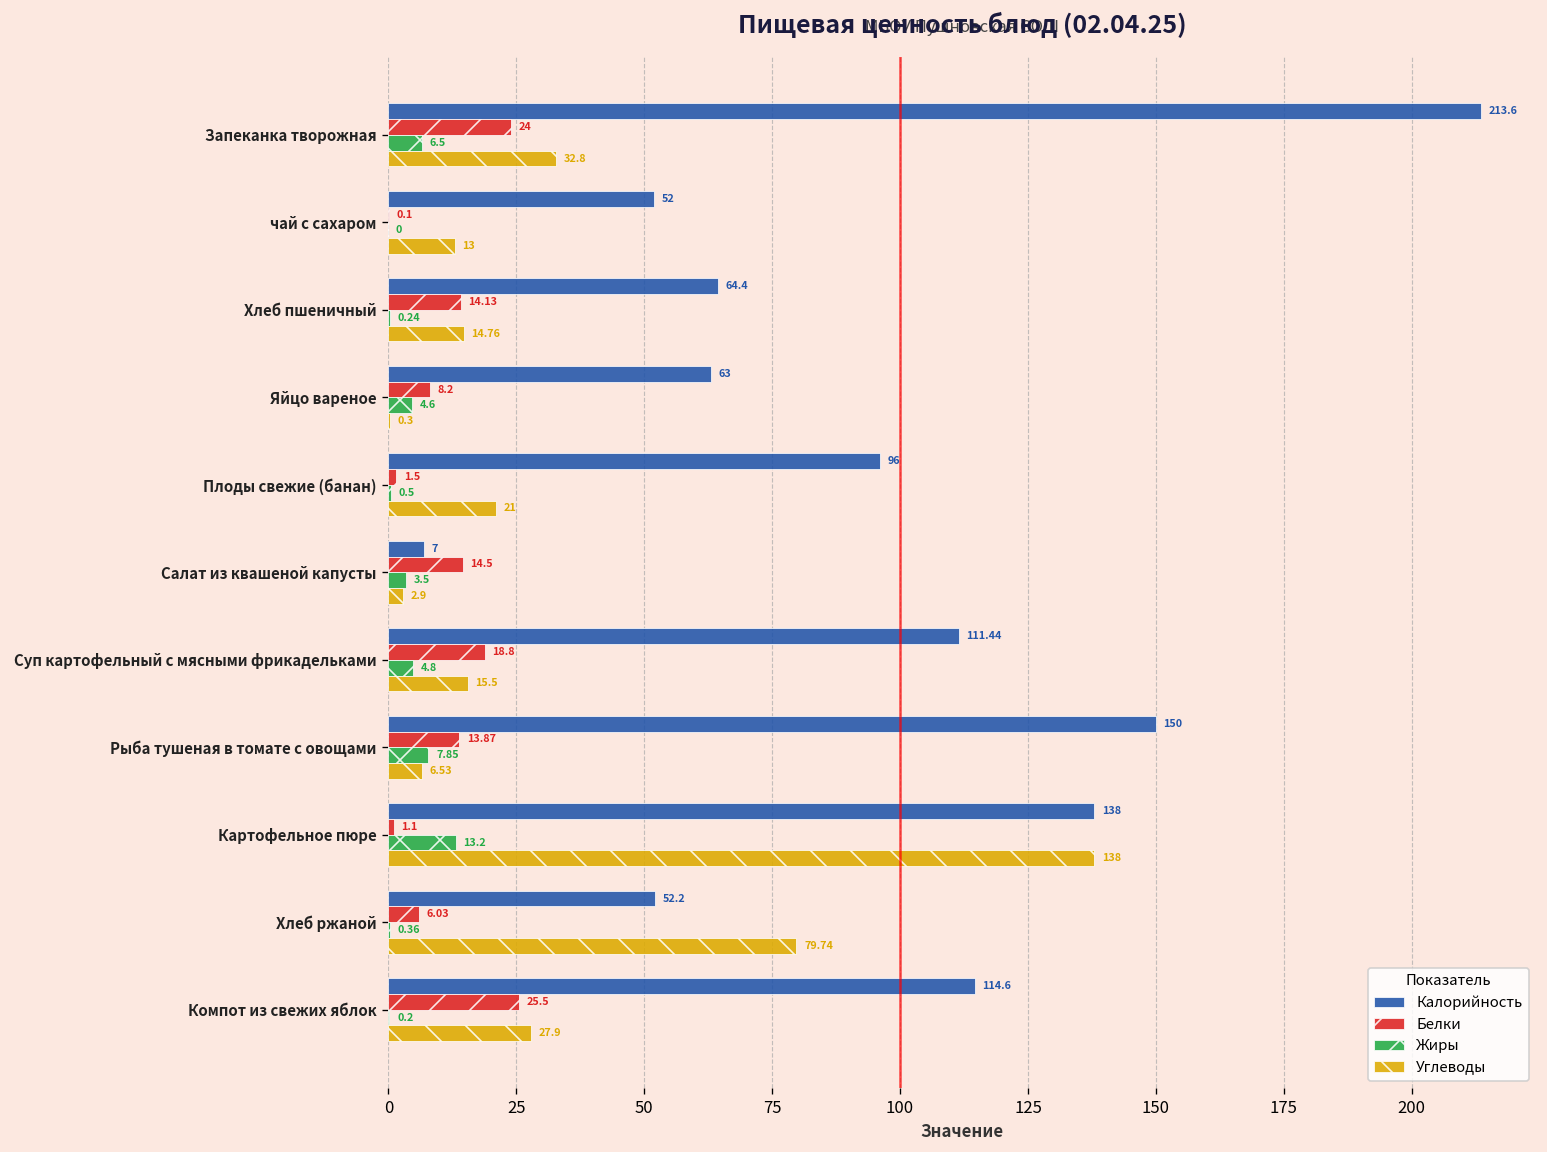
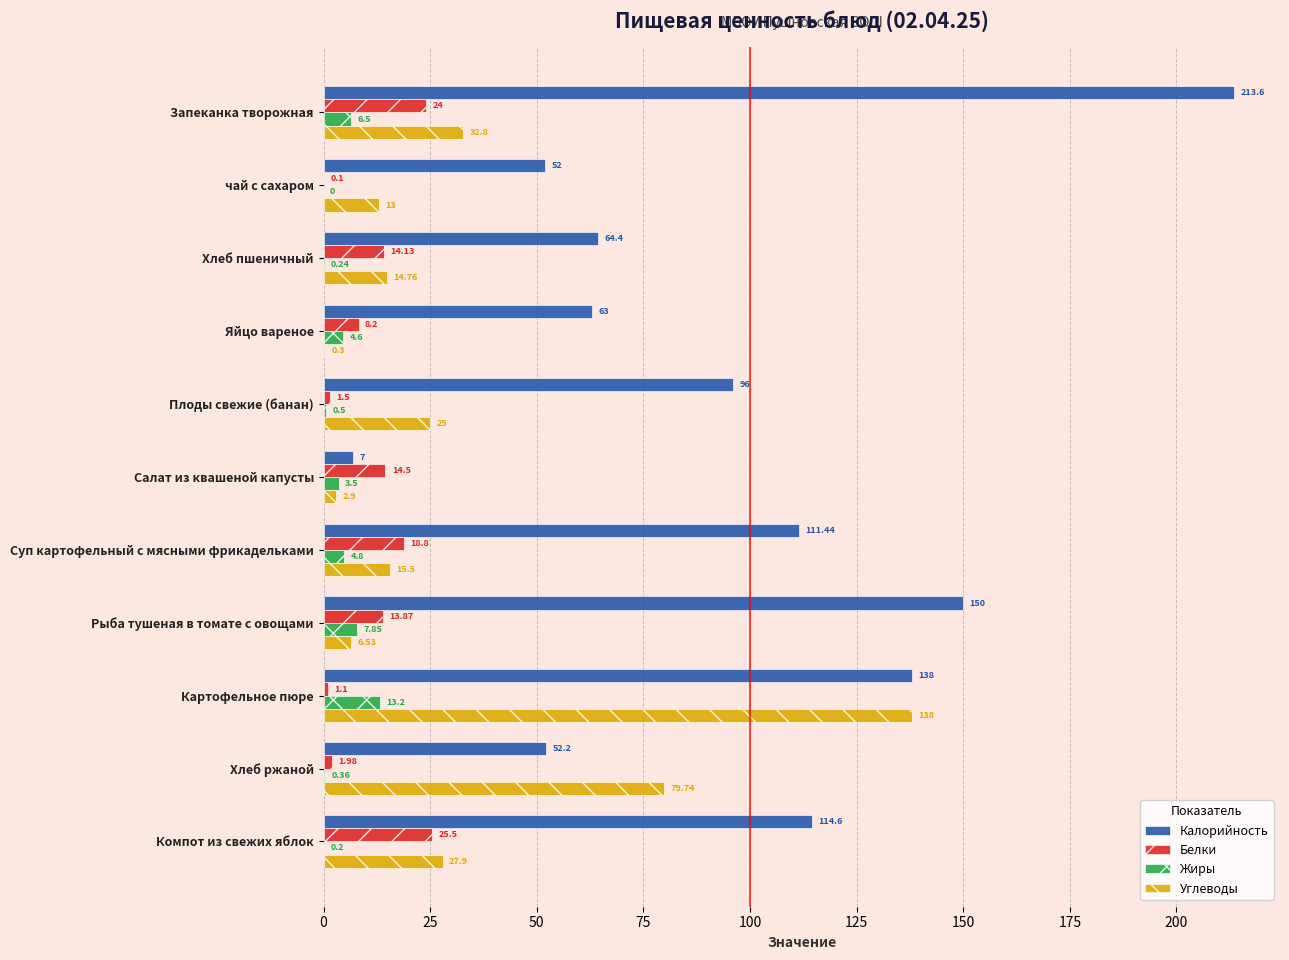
Углеводы, Плоды свежие (банан): 21 -> 25
Белки, Хлеб ржаной: 6.03 -> 1.98
